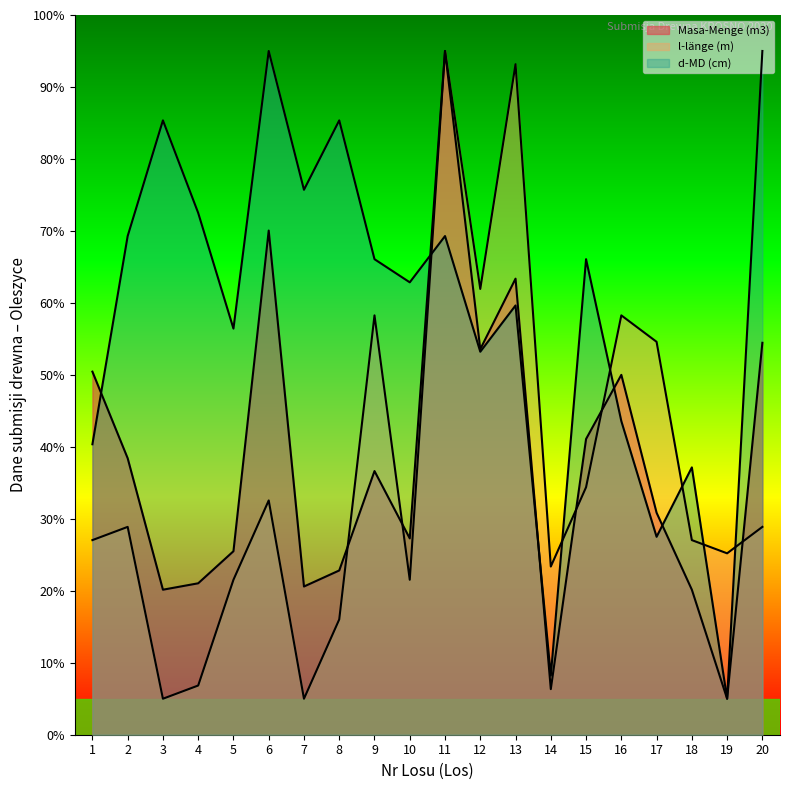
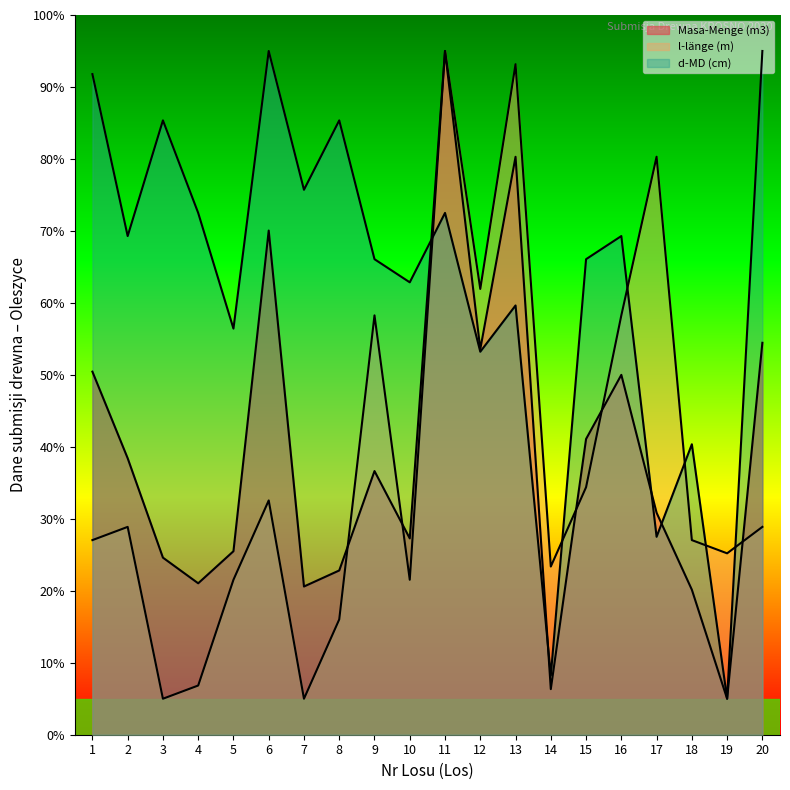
d-MD (cm), 1: 40% -> 92%
Masa-Menge (m3), 3: 20% -> 25%
d-MD (cm), 11: 69% -> 73%
Masa-Menge (m3), 13: 63% -> 80%
d-MD (cm), 16: 44% -> 69%
l-länge (m), 17: 55% -> 80%
d-MD (cm), 18: 37% -> 40%
